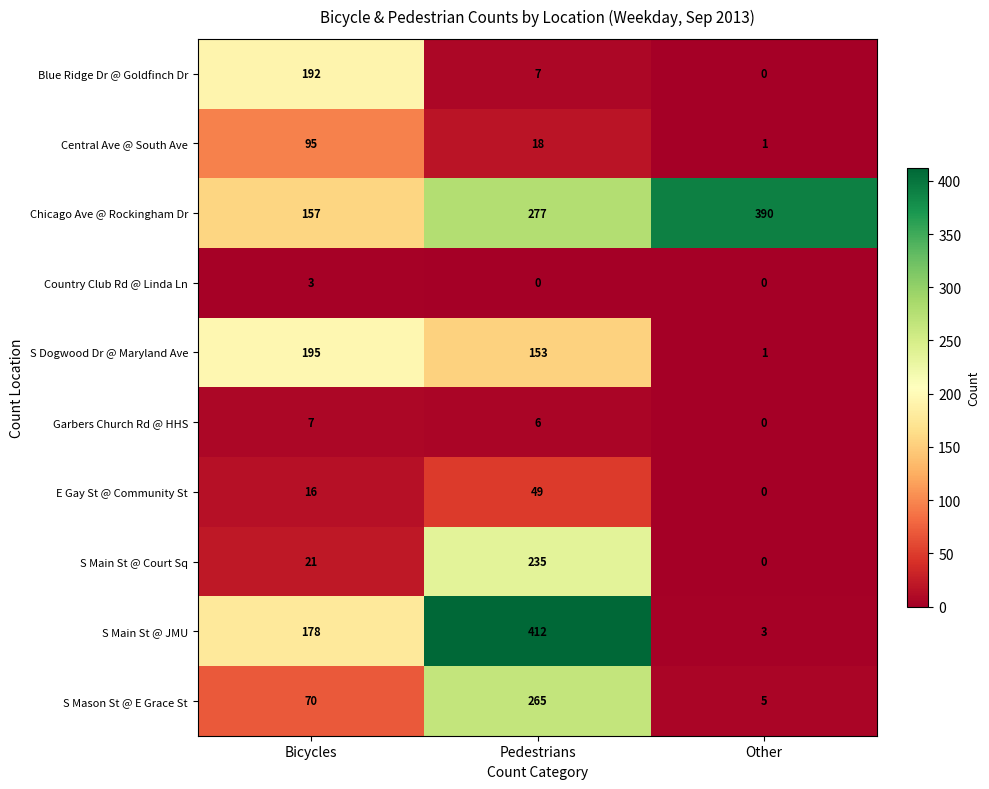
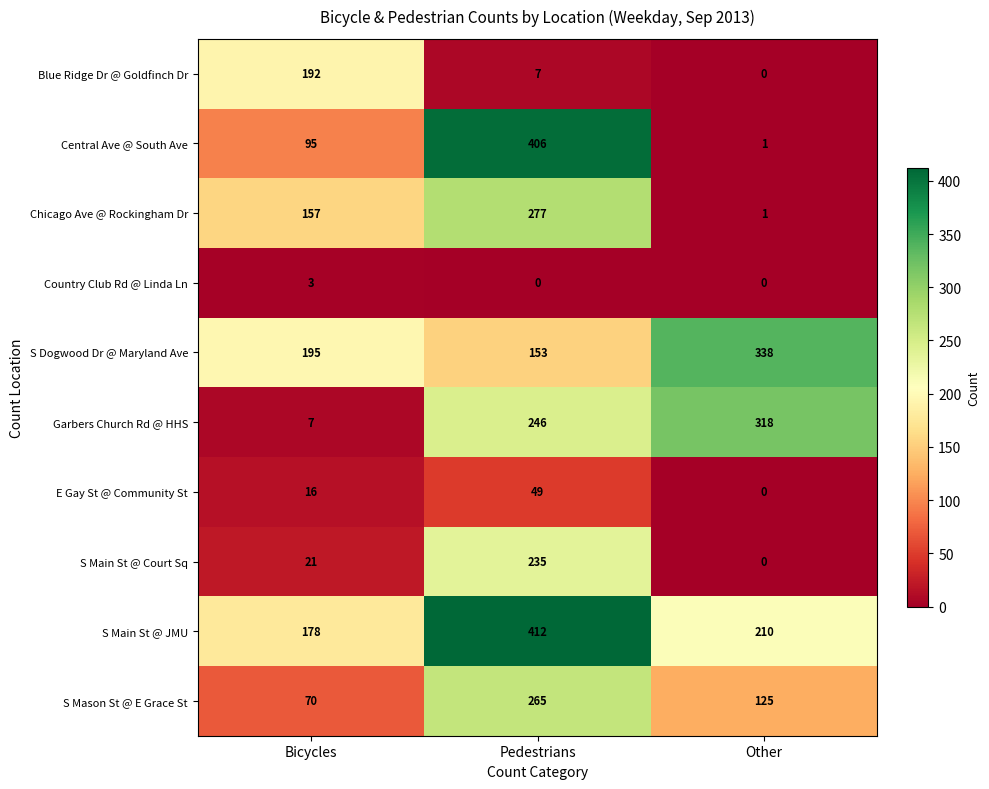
Central Ave @ South Ave, Pedestrians: 18 -> 406
Chicago Ave @ Rockingham Dr, Other: 390 -> 1
S Dogwood Dr @ Maryland Ave, Other: 1 -> 338
Garbers Church Rd @ HHS, Pedestrians: 6 -> 246
Garbers Church Rd @ HHS, Other: 0 -> 318
S Main St @ JMU, Other: 3 -> 210
S Mason St @ E Grace St, Other: 5 -> 125
